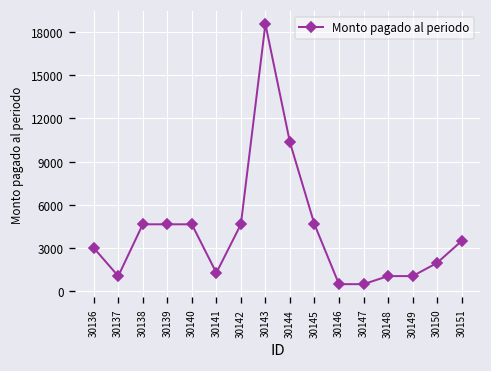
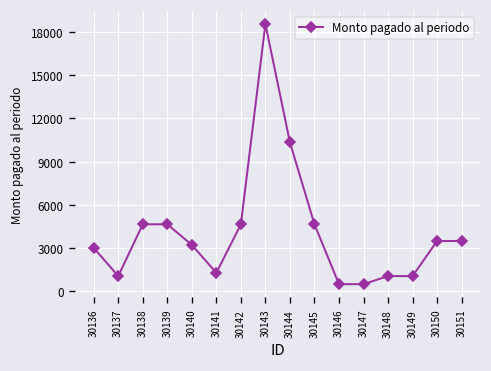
30140: 4600 -> 3200
30150: 2000 -> 3500
